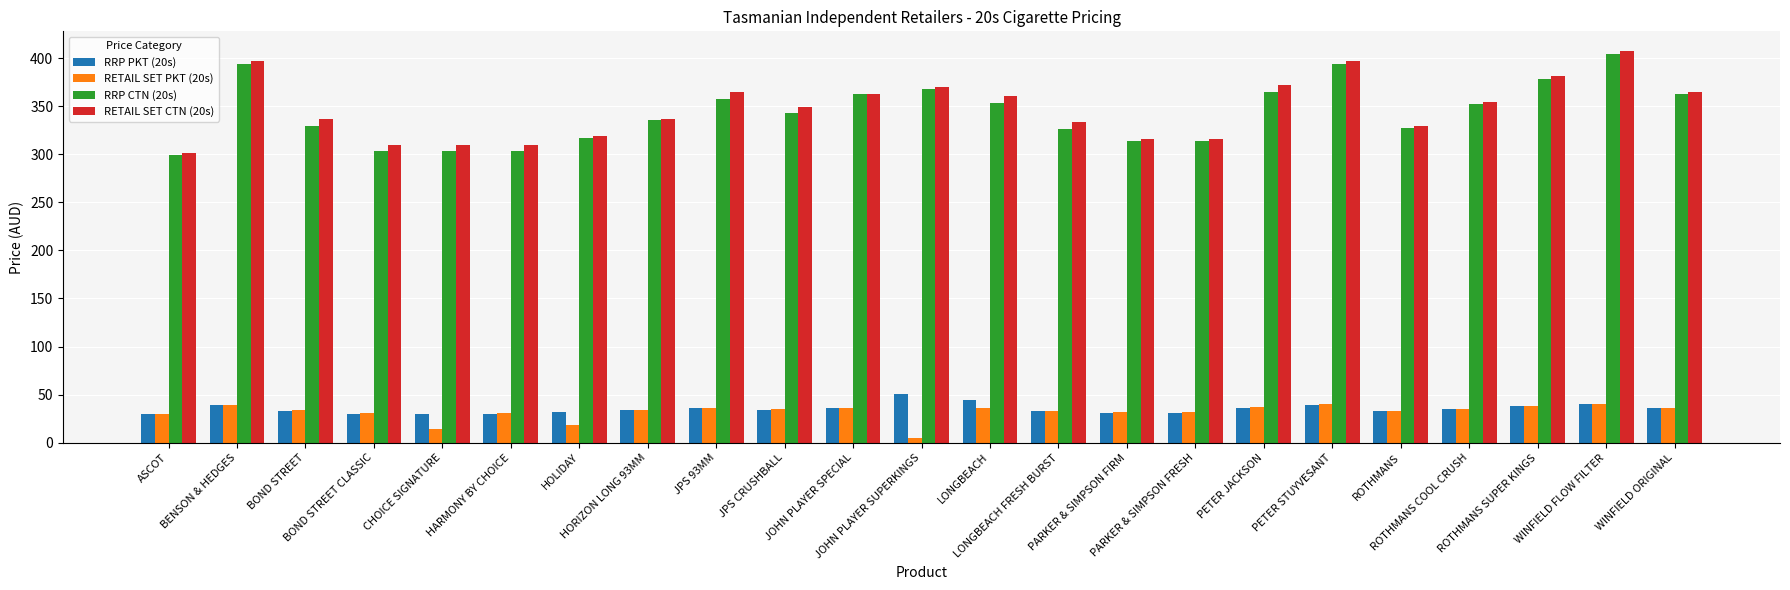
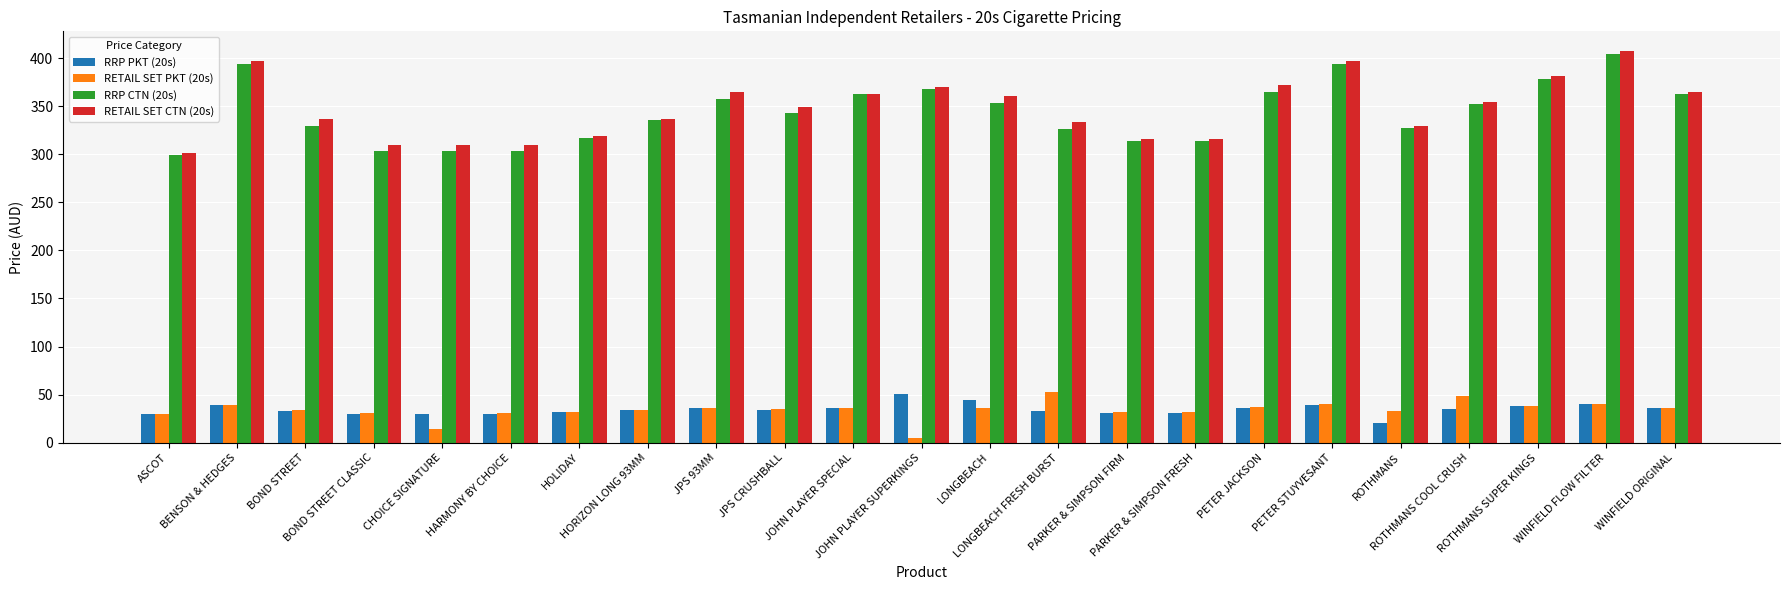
RETAIL SET PKT (20s), HOLIDAY: 20 -> 30
RETAIL SET PKT (20s), LONGBEACH FRESH BURST: 30 -> 50
RRP PKT (20s), ROTHMANS: 30 -> 20
RETAIL SET PKT (20s), ROTHMANS COOL CRUSH: 40 -> 50
